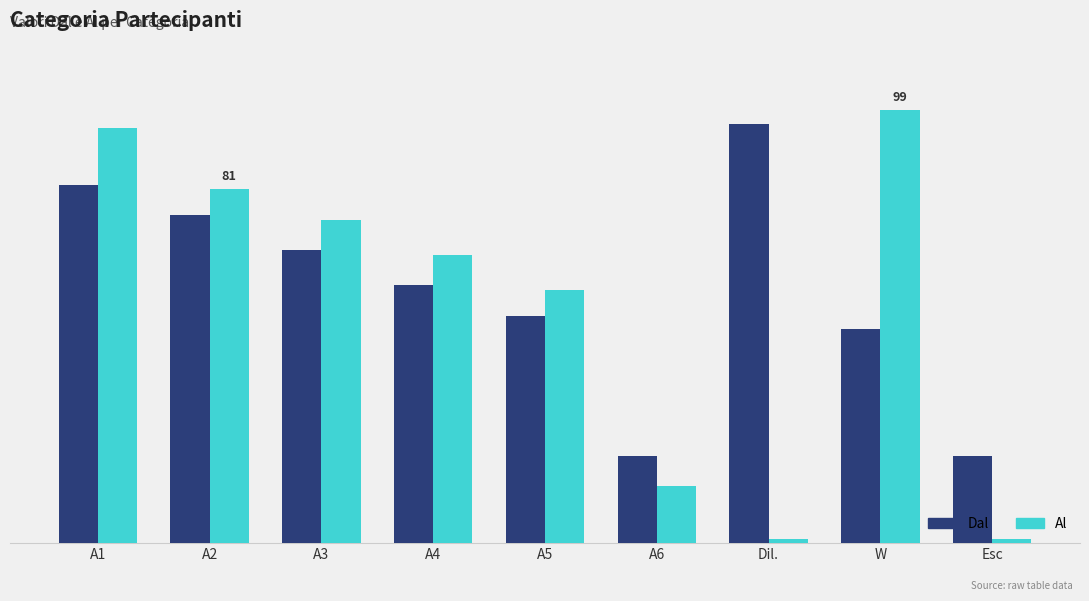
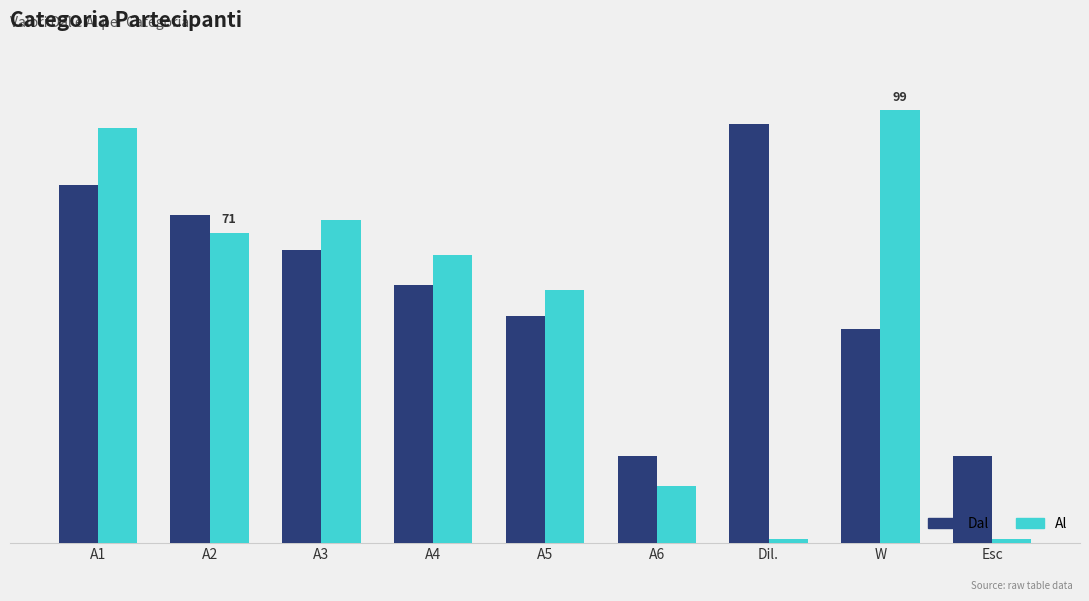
Al, A2: 81 -> 71
